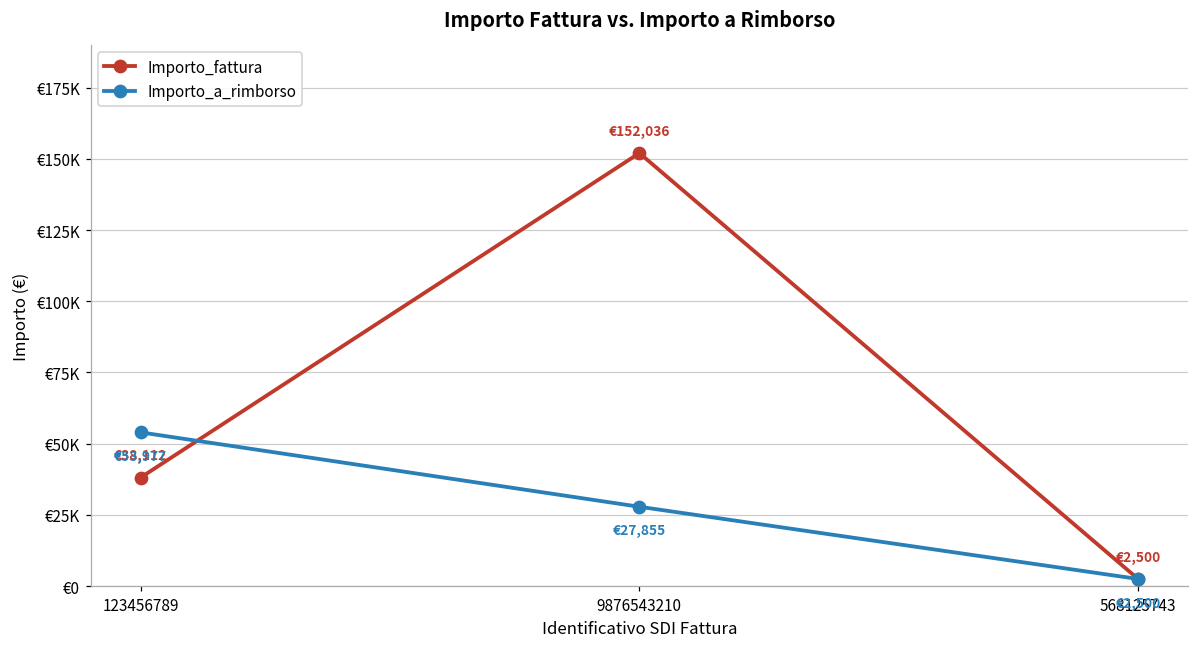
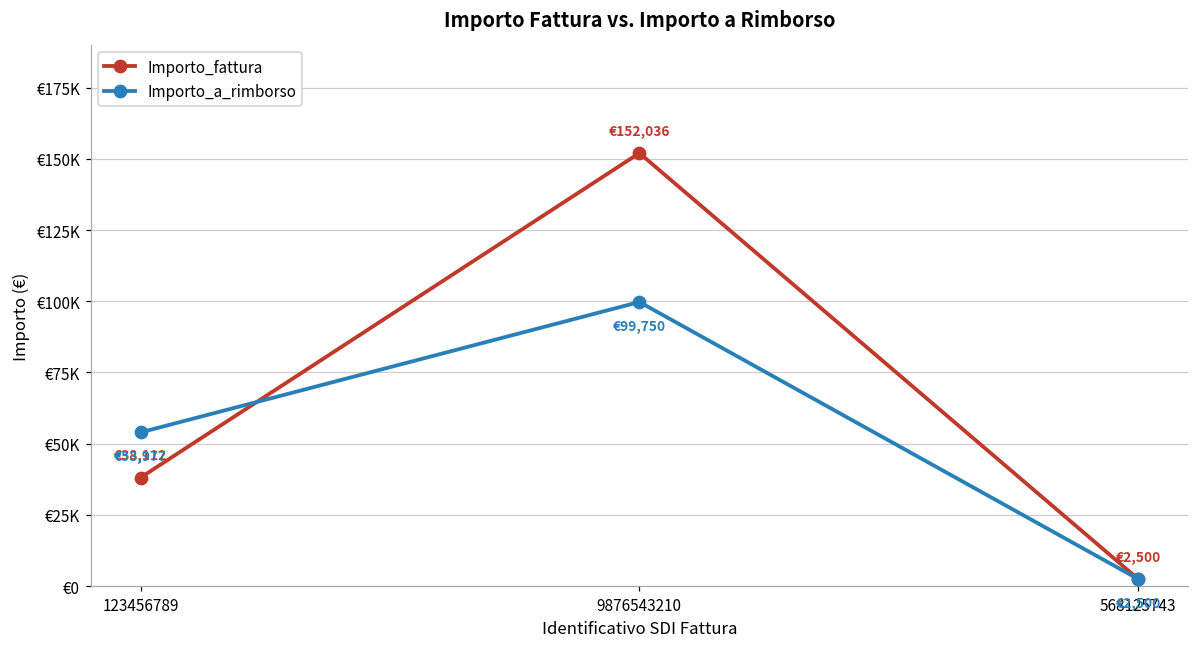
Importo_a_rimborso, 9876543210: €27,855 -> €99,750
